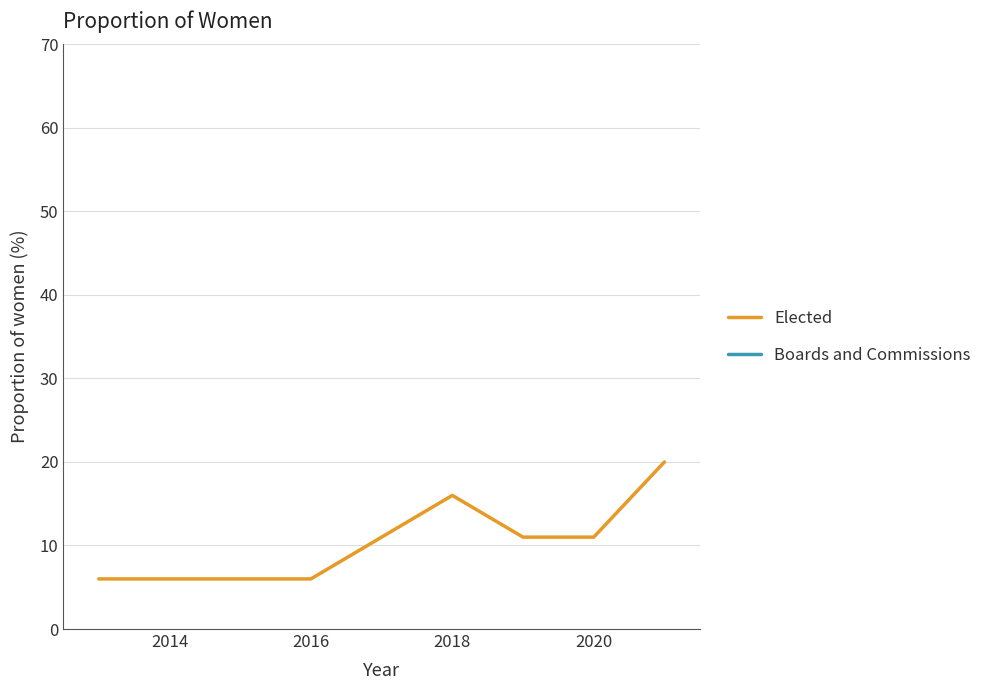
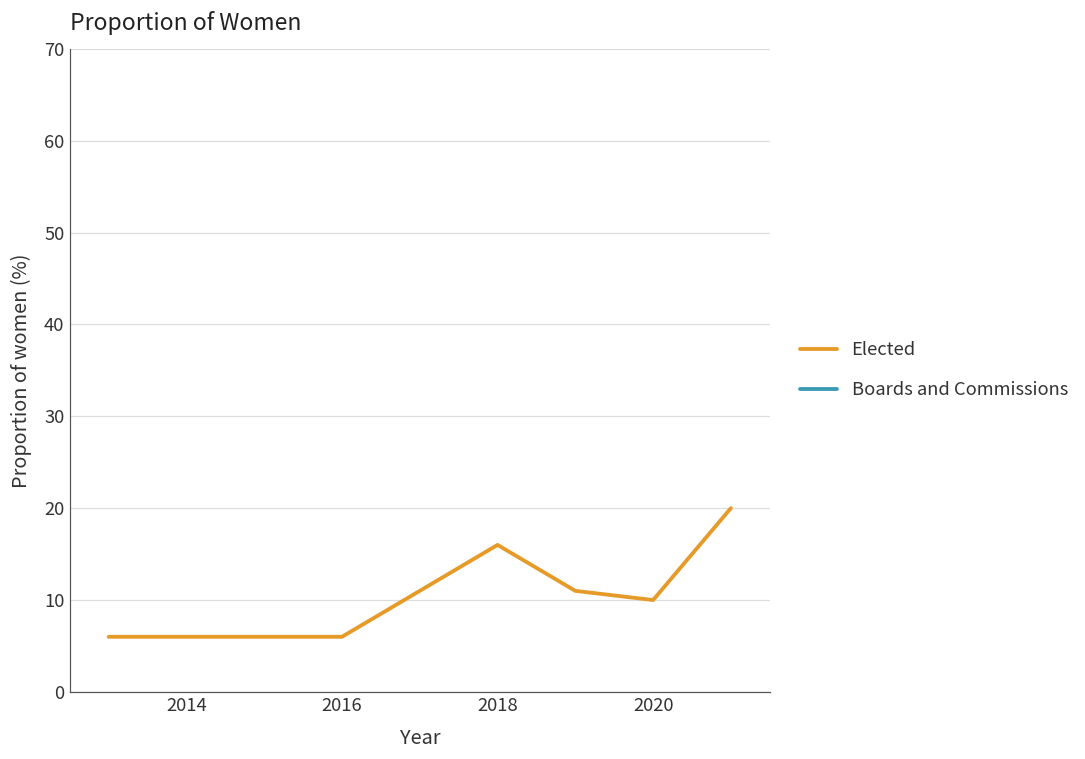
Elected, 2020: 11 -> 10
